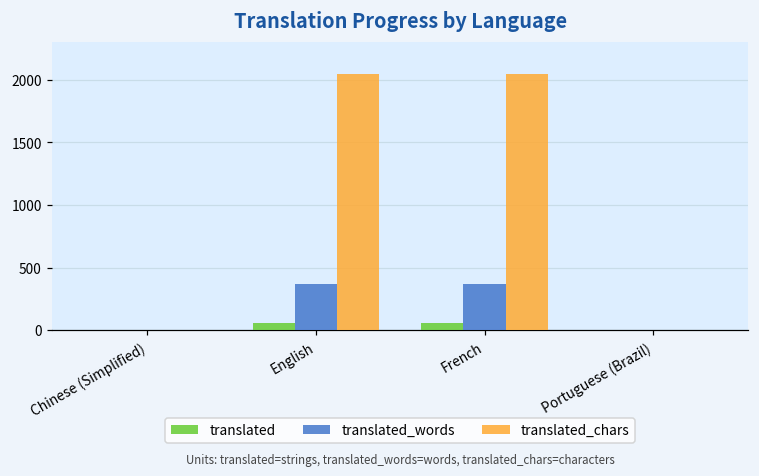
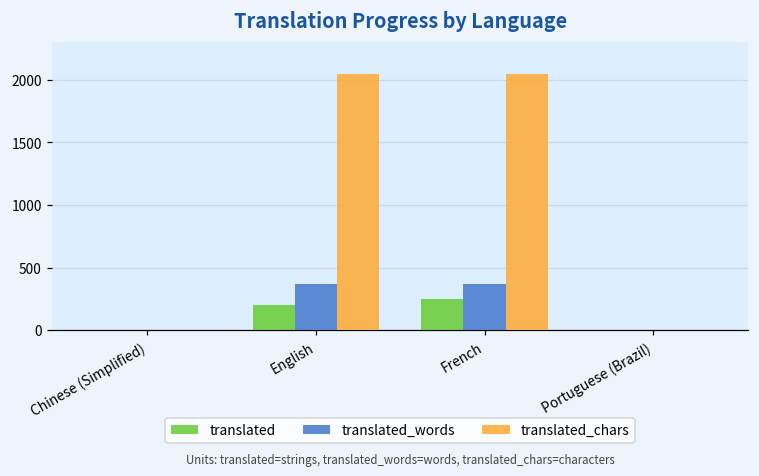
translated, English: 60 -> 200
translated, French: 60 -> 250
